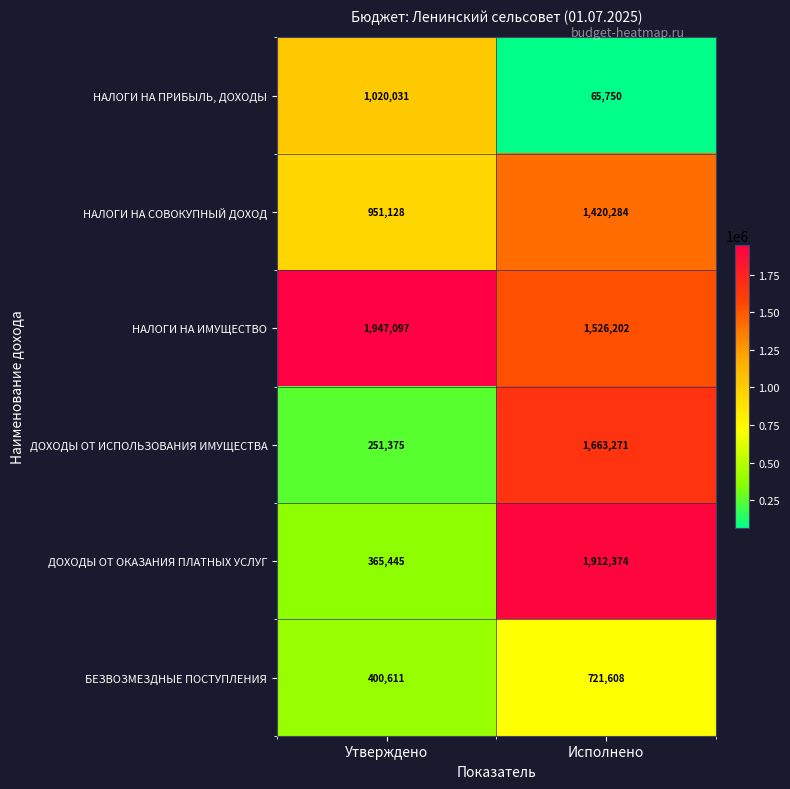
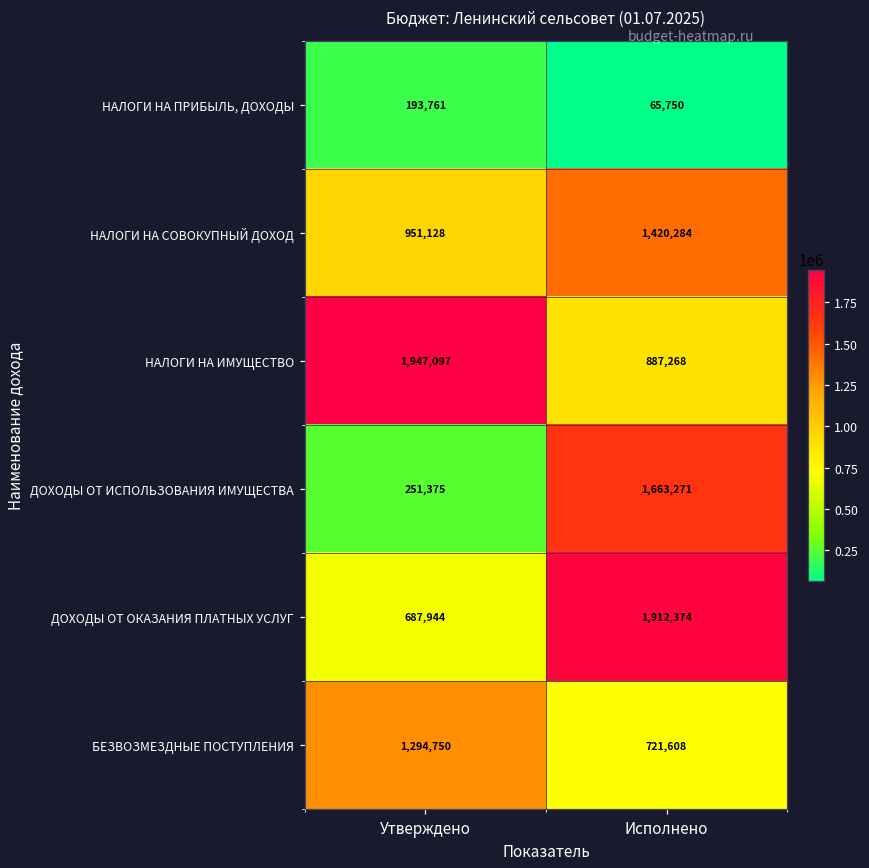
НАЛОГИ НА ПРИБЫЛЬ, ДОХОДЫ, Утверждено: 1,020,031 -> 193,761
НАЛОГИ НА ИМУЩЕСТВО, Исполнено: 1,526,202 -> 887,268
ДОХОДЫ ОТ ОКАЗАНИЯ ПЛАТНЫХ УСЛУГ, Утверждено: 365,445 -> 687,944
БЕЗВОЗМЕЗДНЫЕ ПОСТУПЛЕНИЯ, Утверждено: 400,611 -> 1,294,750
